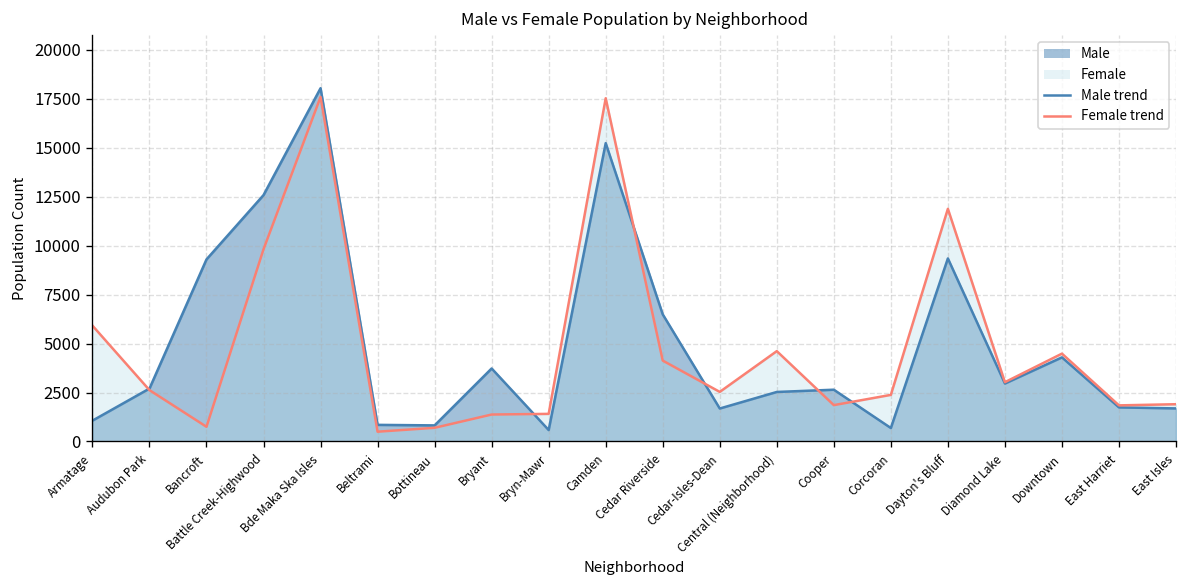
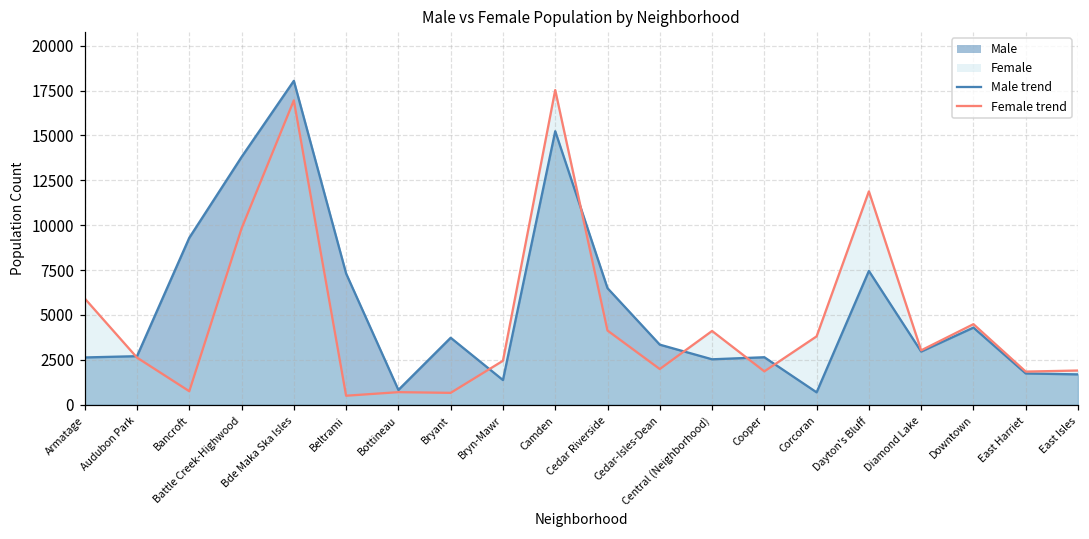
Male, Armatage: 1100 -> 2600
Male, Battle Creek-Highwood: 12600 -> 13800
Female, Bde Maka Ska Isles: 17600 -> 17000
Male, Beltrami: 800 -> 7300
Female, Bryant: 1400 -> 700
Male, Bryn-Mawr: 600 -> 1400
Female, Bryn-Mawr: 1400 -> 2400
Male, Cedar-Isles-Dean: 1700 -> 3300
Female, Cedar-Isles-Dean: 2500 -> 2000
Female, Central (Neighborhood): 4600 -> 4100
Female, Corcoran: 2400 -> 3800
Male, Dayton's Bluff: 9300 -> 7500
